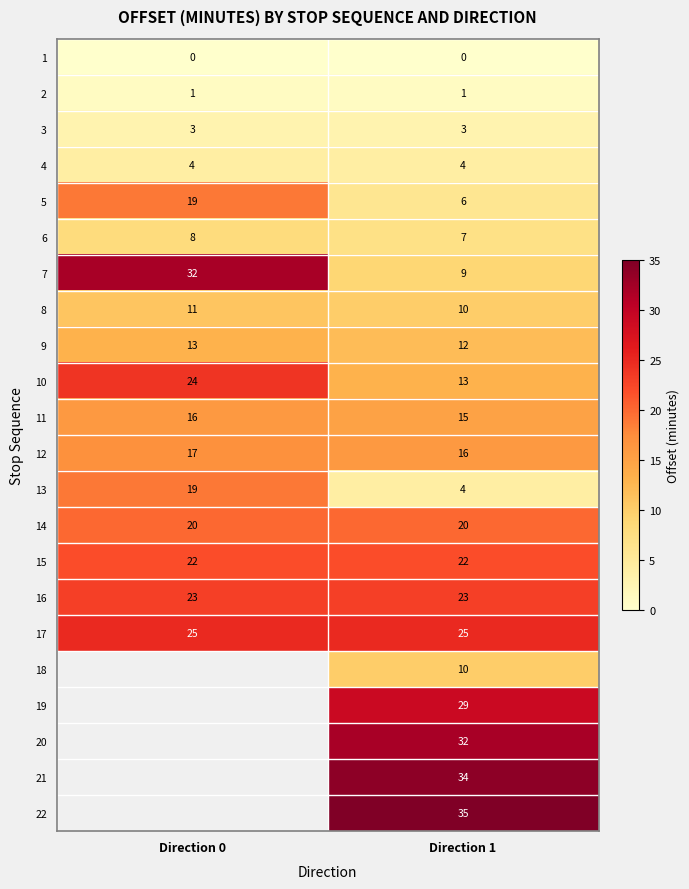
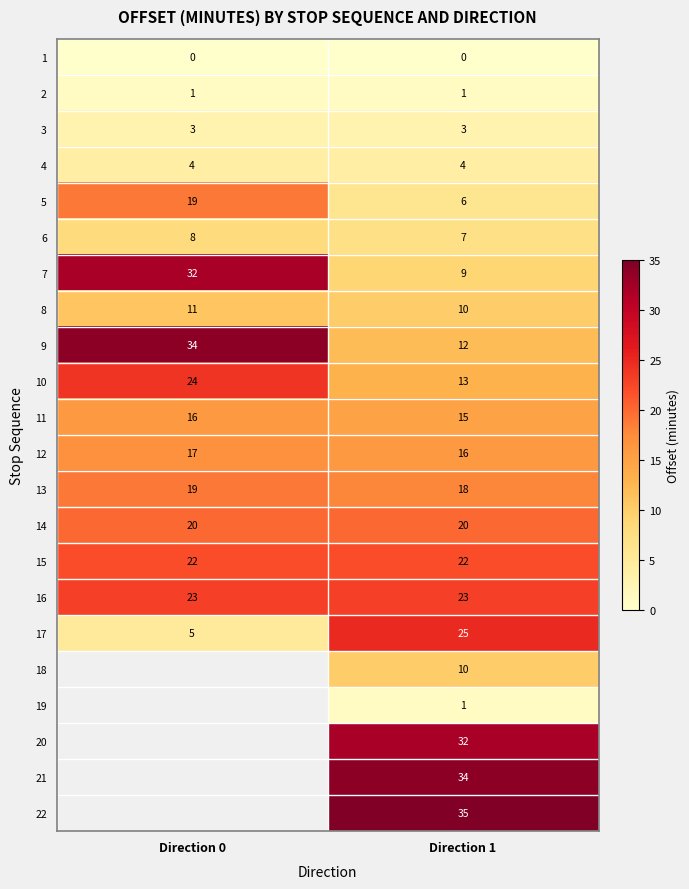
9, Direction 0: 13 -> 34
13, Direction 1: 4 -> 18
17, Direction 0: 25 -> 5
19, Direction 1: 29 -> 1
